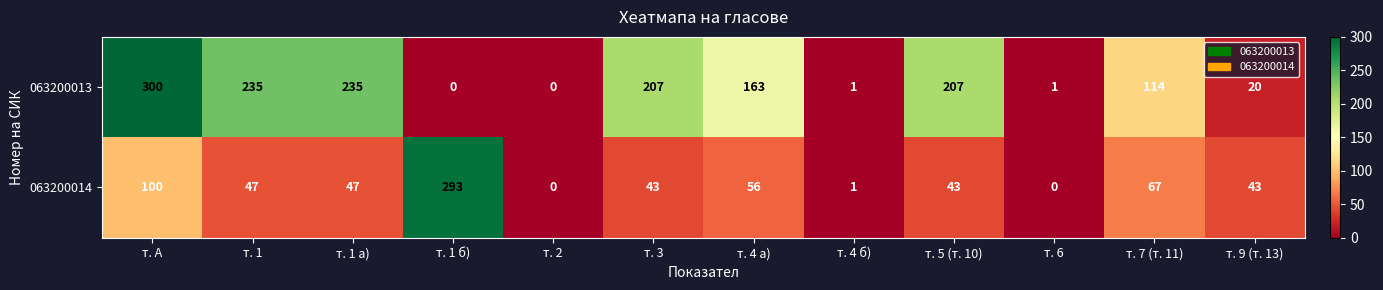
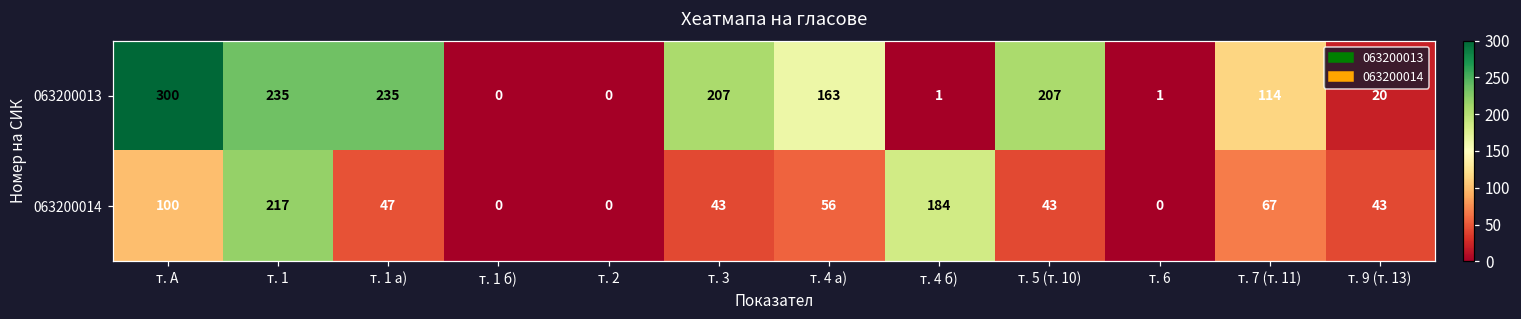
063200014, т. 1: 47 -> 217
063200014, т. 1 б): 293 -> 0
063200014, т. 4 б): 1 -> 184
